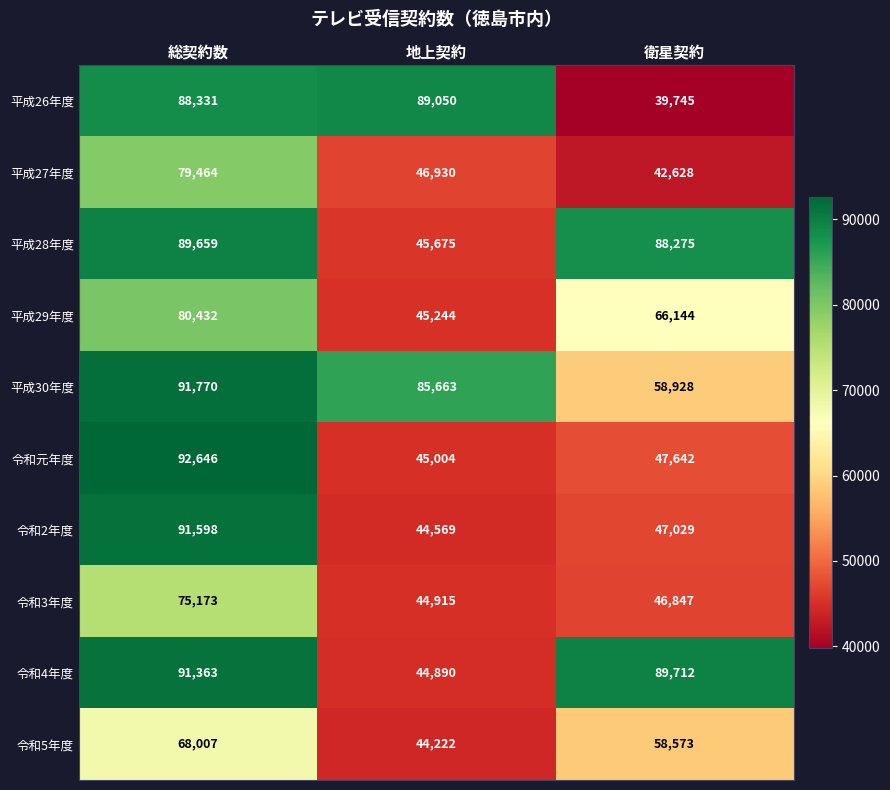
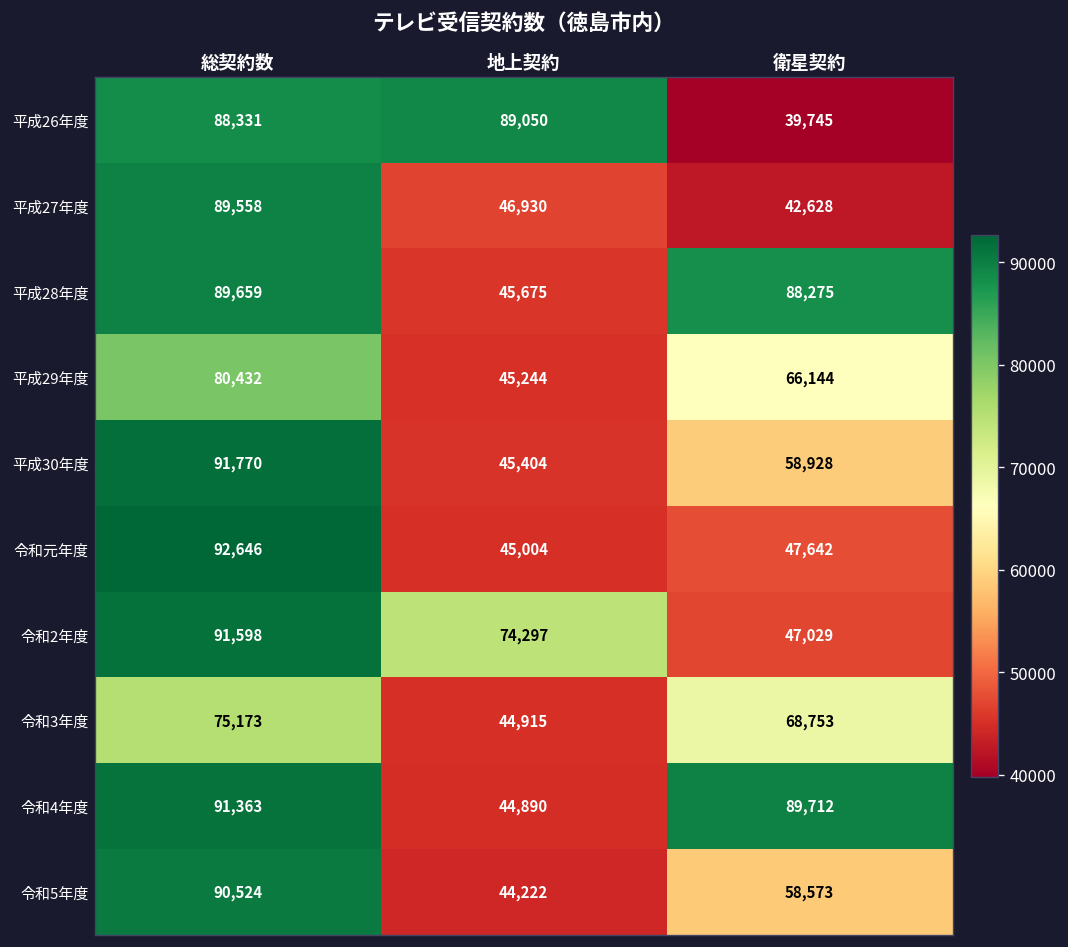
平成27年度, 総契約数: 79,464 -> 89,558
平成30年度, 地上契約: 85,663 -> 45,404
令和2年度, 地上契約: 44,569 -> 74,297
令和3年度, 衛星契約: 46,847 -> 68,753
令和5年度, 総契約数: 68,007 -> 90,524
